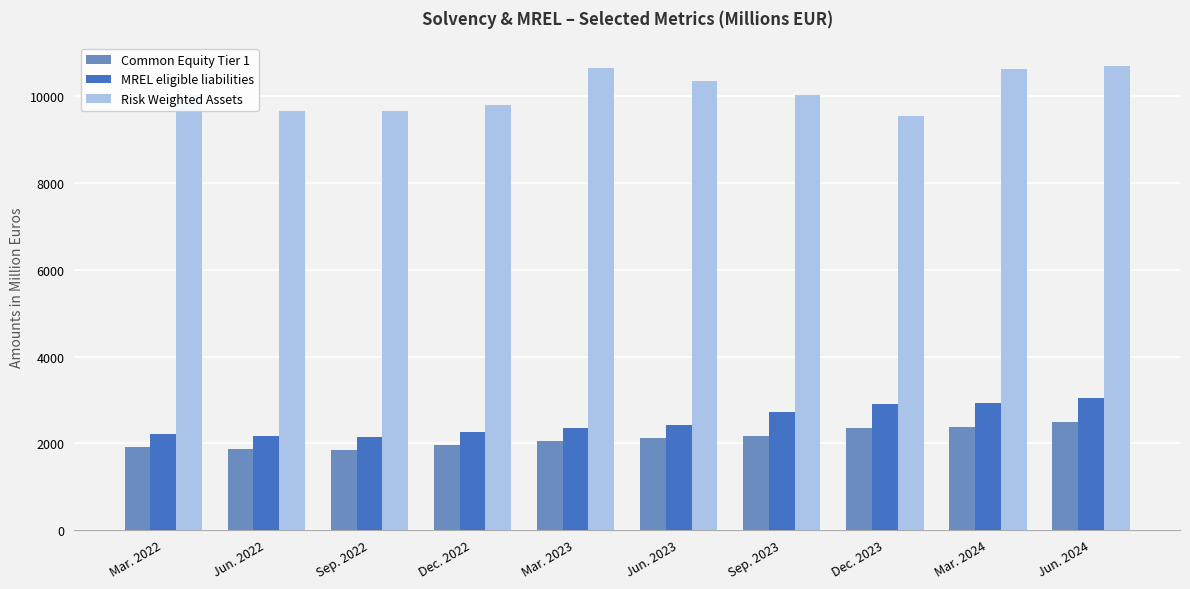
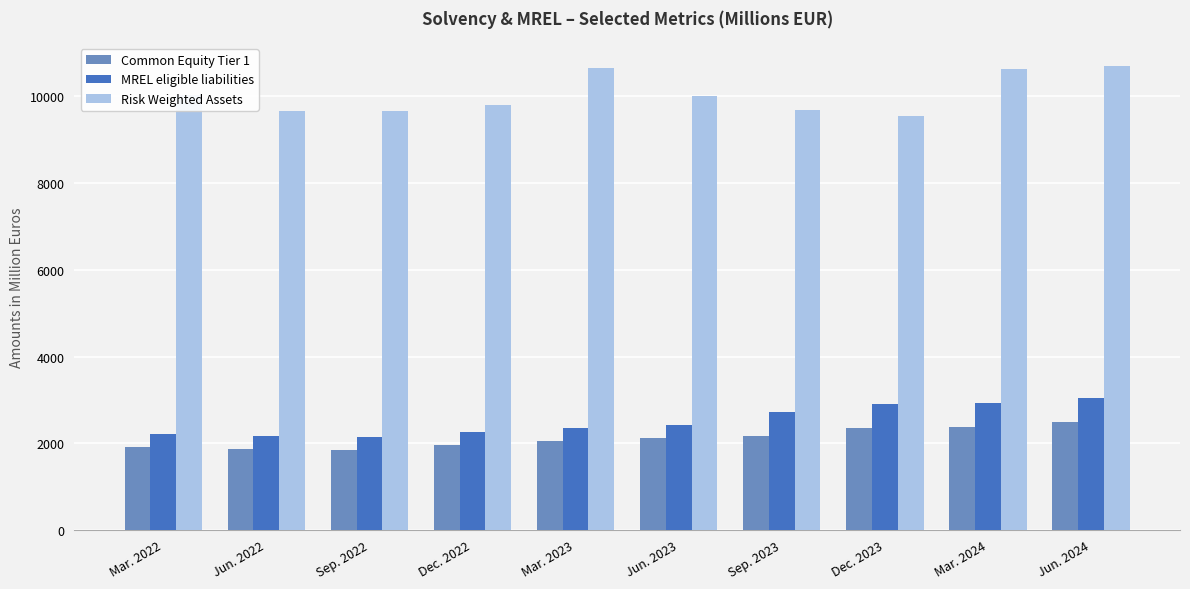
Risk Weighted Assets, Jun. 2023: 10300 -> 10000
Risk Weighted Assets, Sep. 2023: 10000 -> 9700
